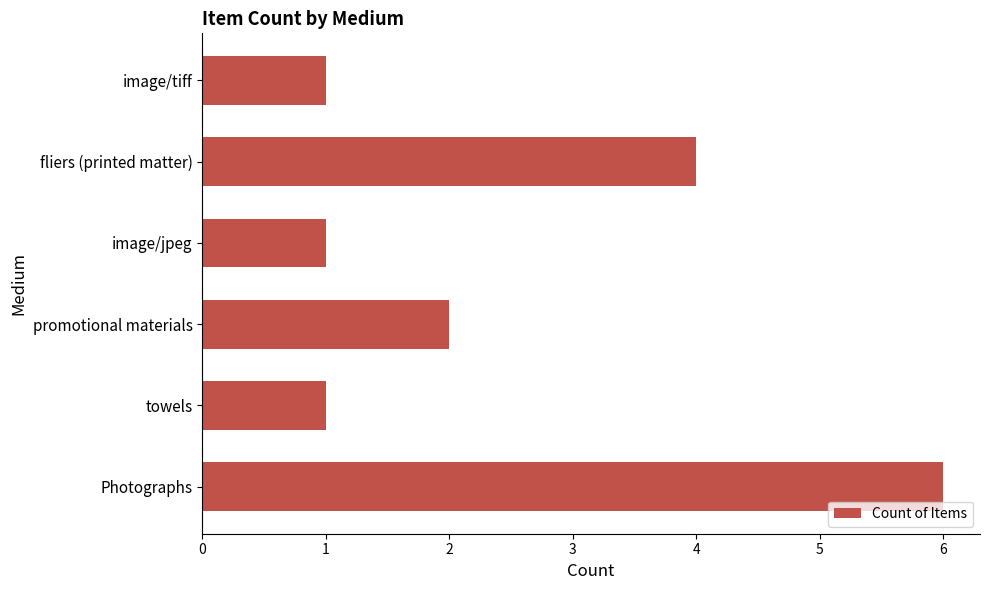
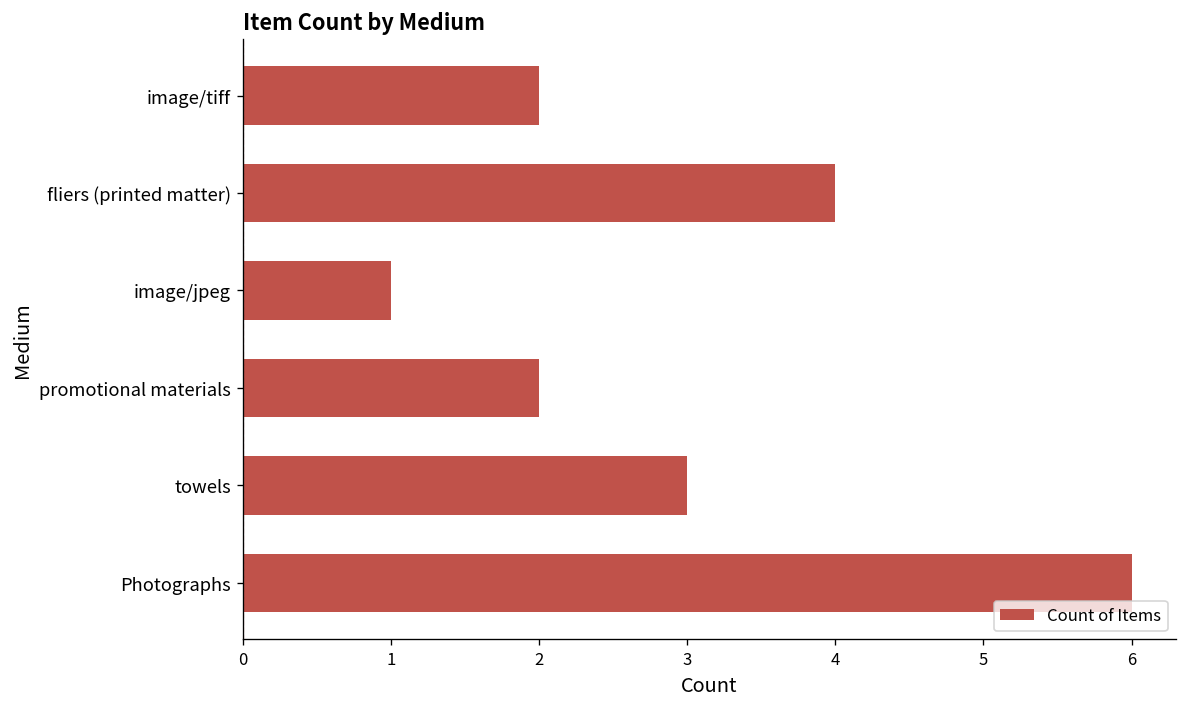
image/tiff: 1 -> 2
towels: 1 -> 3
